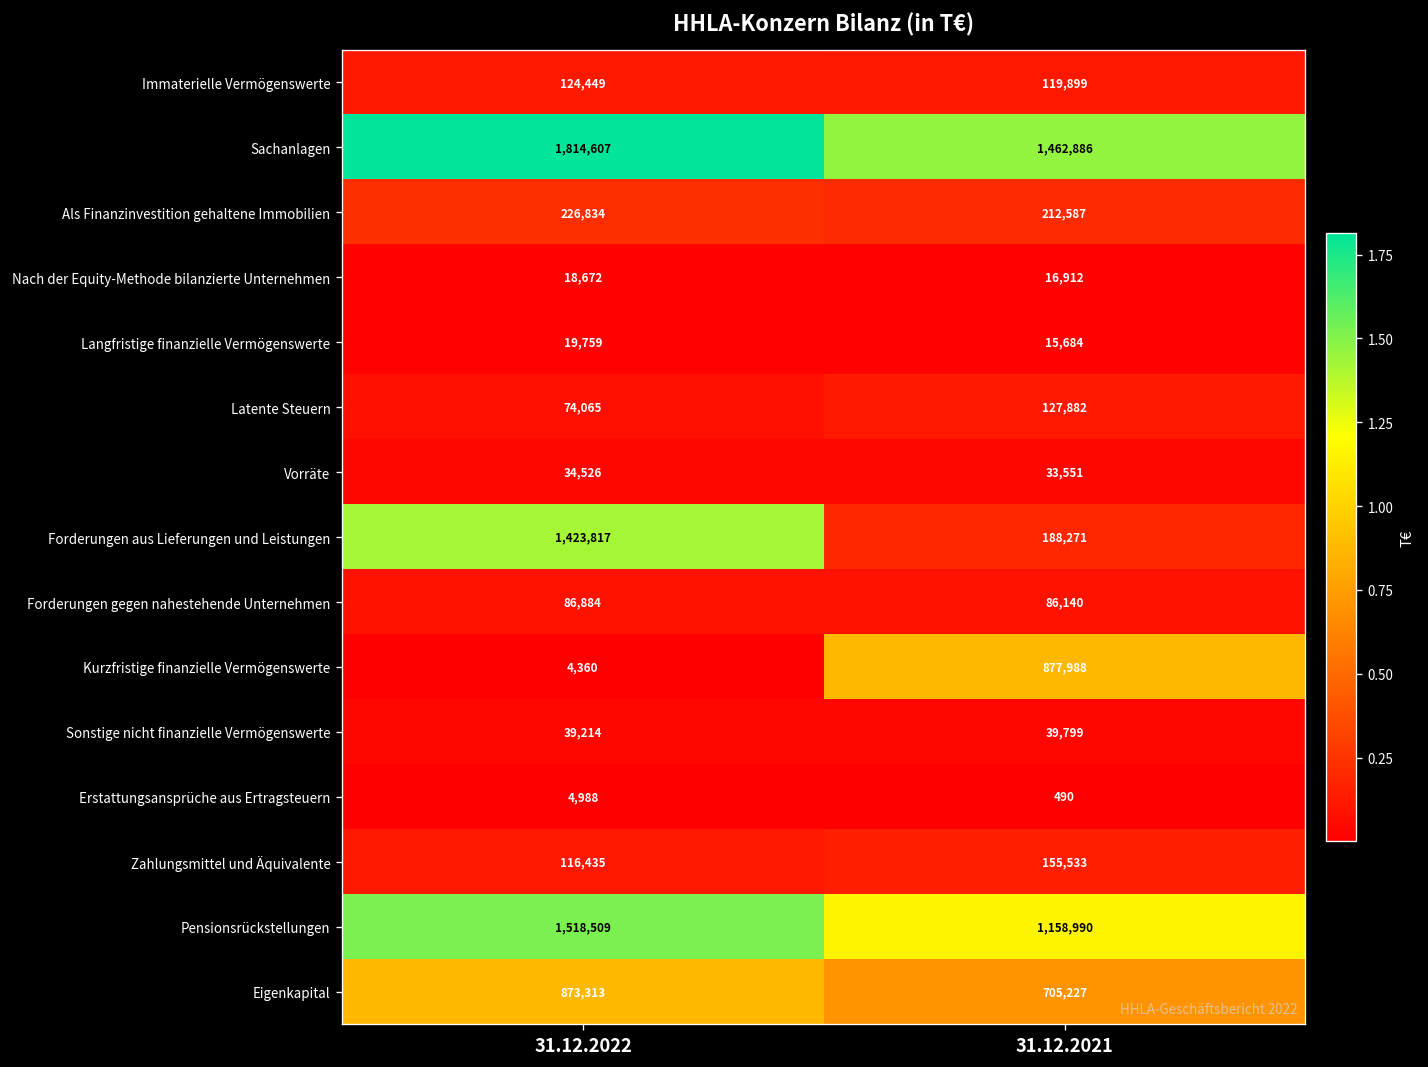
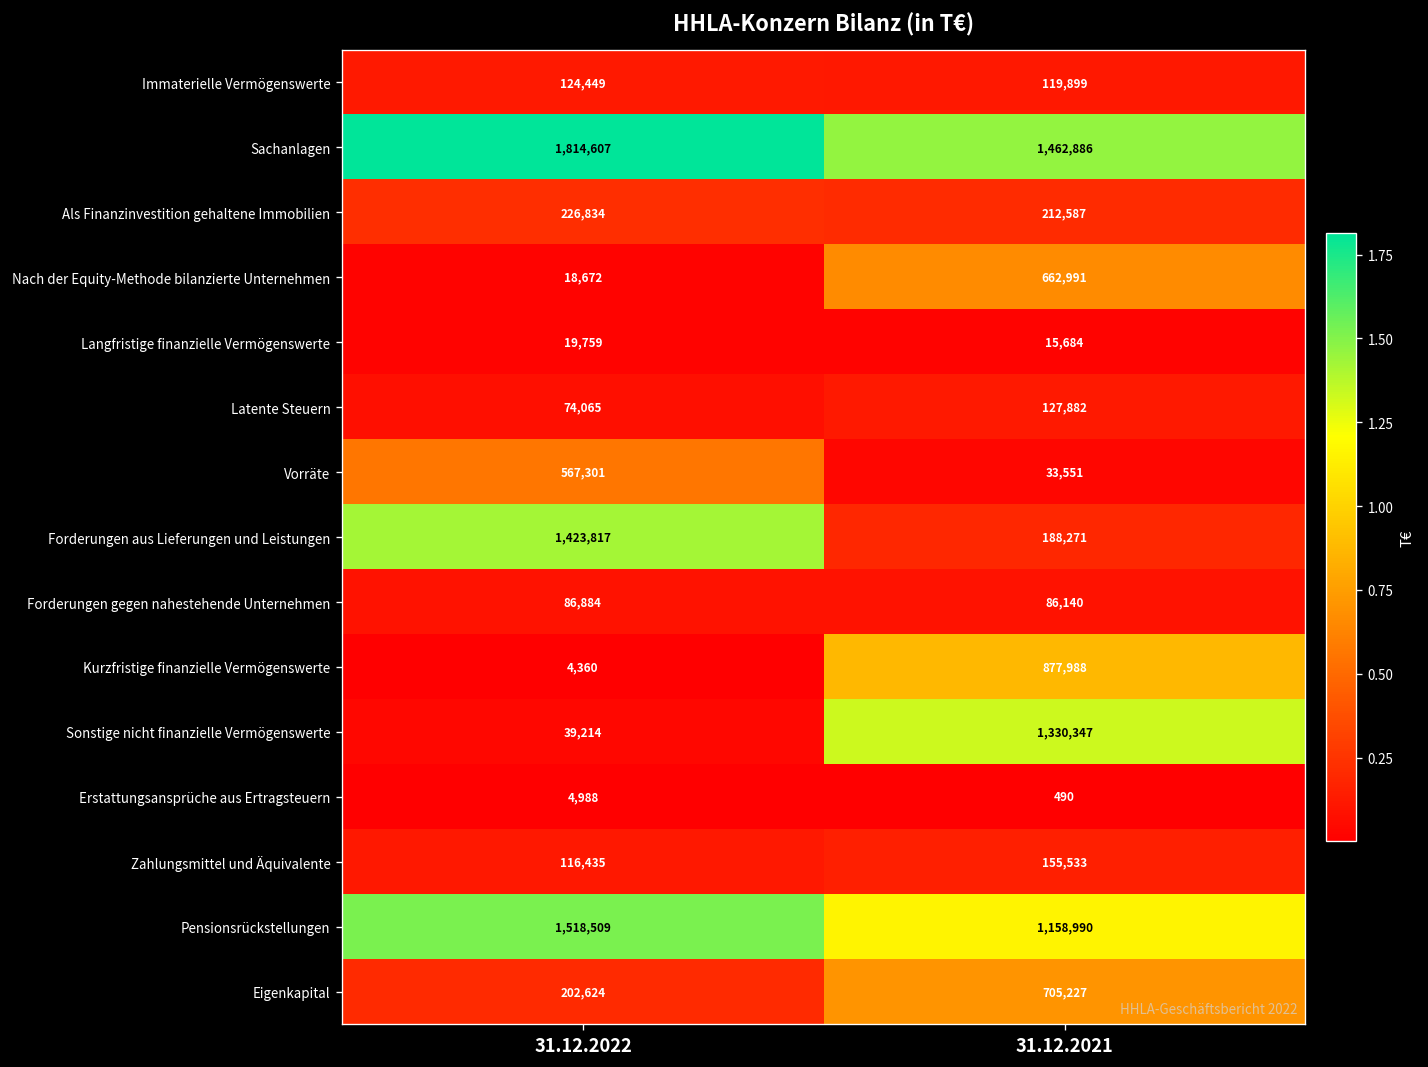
Nach der Equity-Methode bilanzierte Unternehmen, 31.12.2021: 16,912 -> 662,991
Vorräte, 31.12.2022: 34,526 -> 567,301
Sonstige nicht finanzielle Vermögenswerte, 31.12.2021: 39,799 -> 1,330,347
Eigenkapital, 31.12.2022: 873,313 -> 202,624
